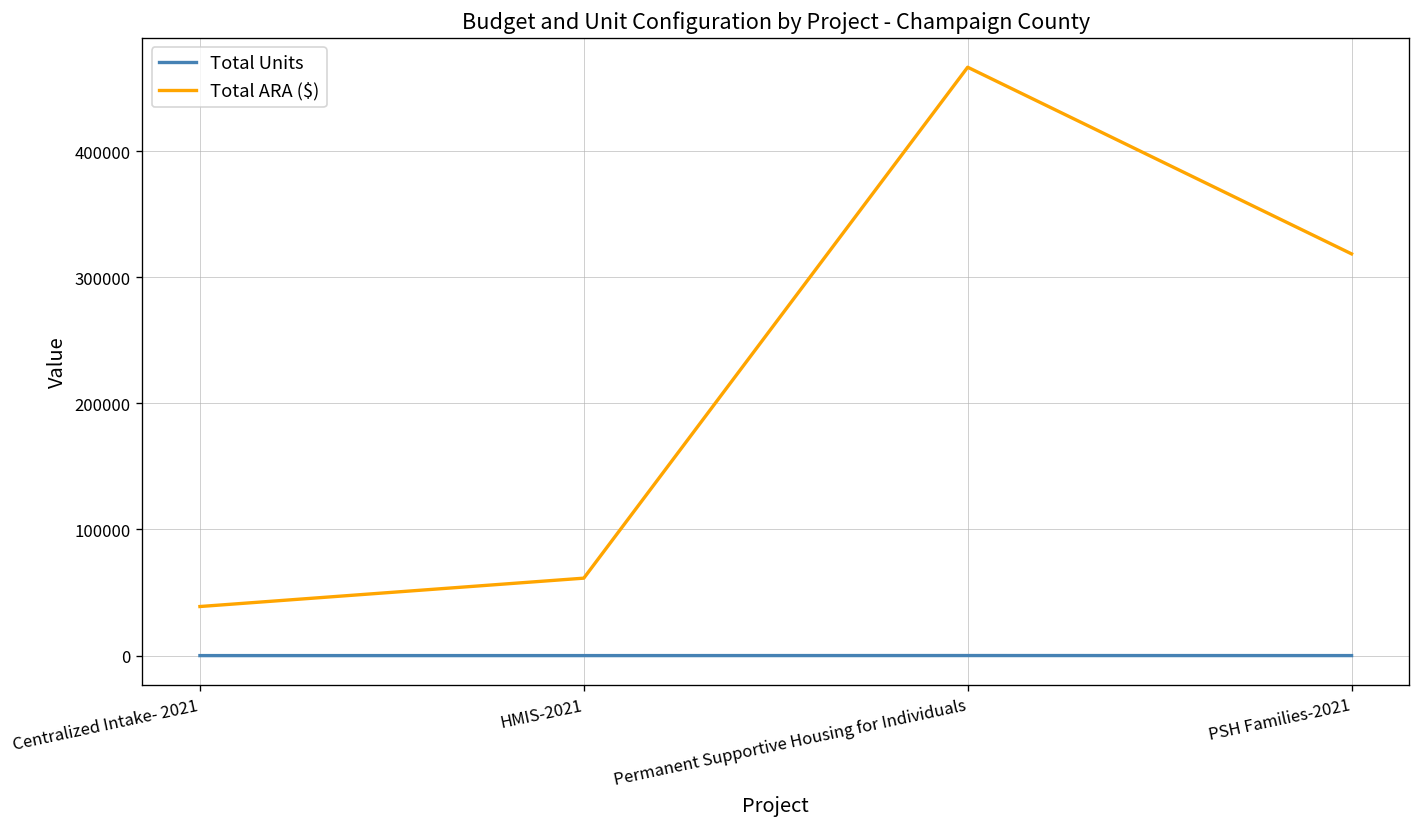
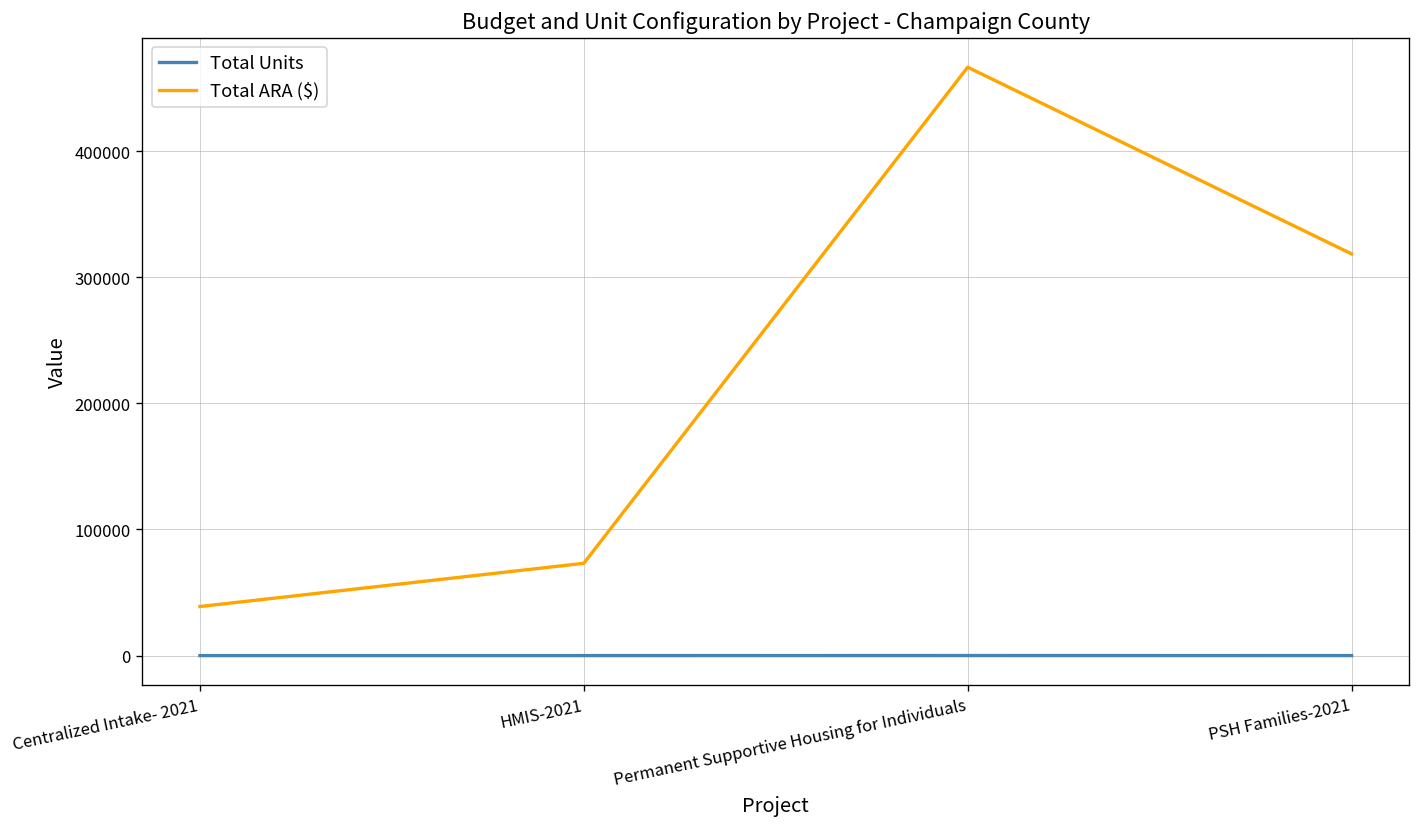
Total ARA ($), HMIS-2021: 61000 -> 73000
